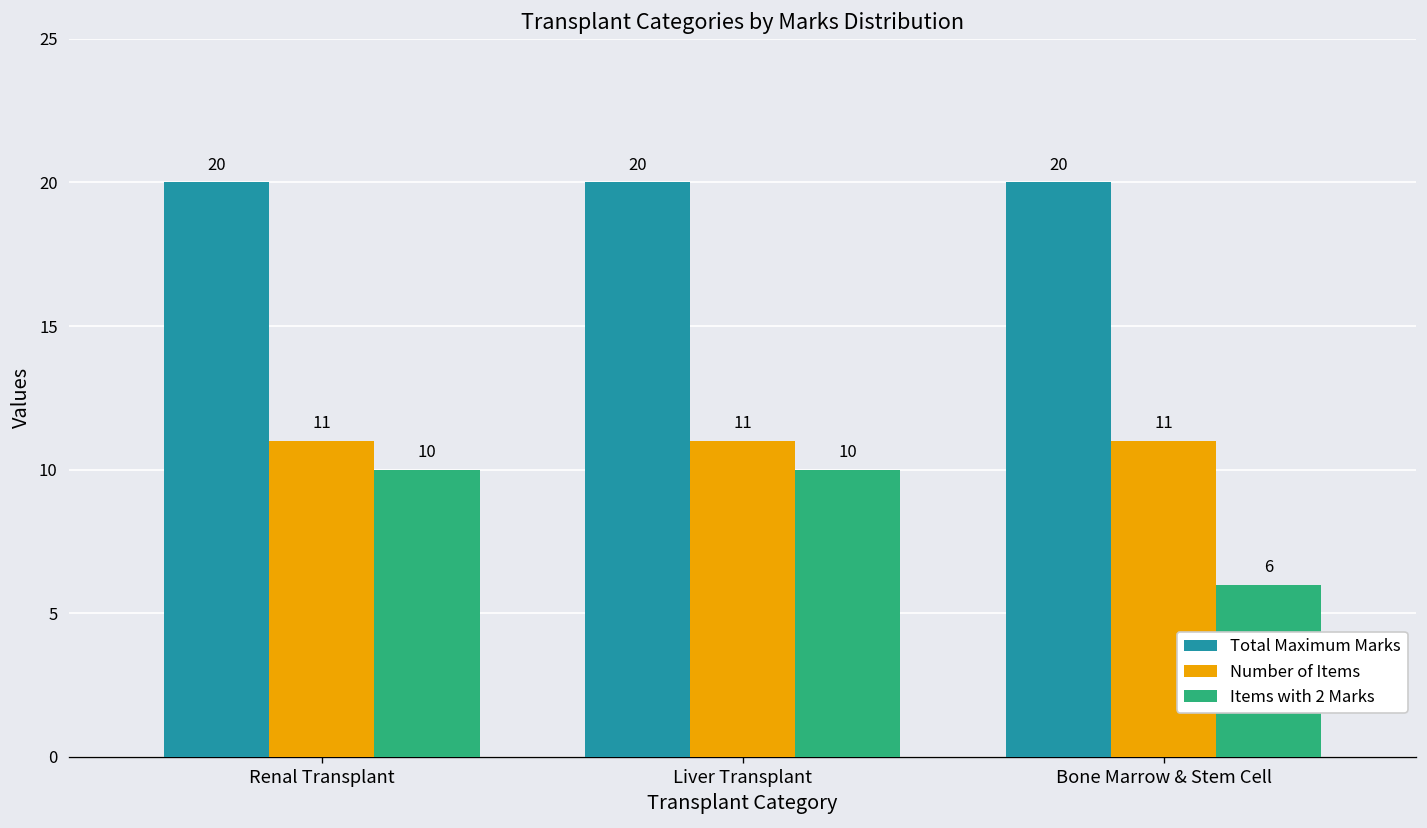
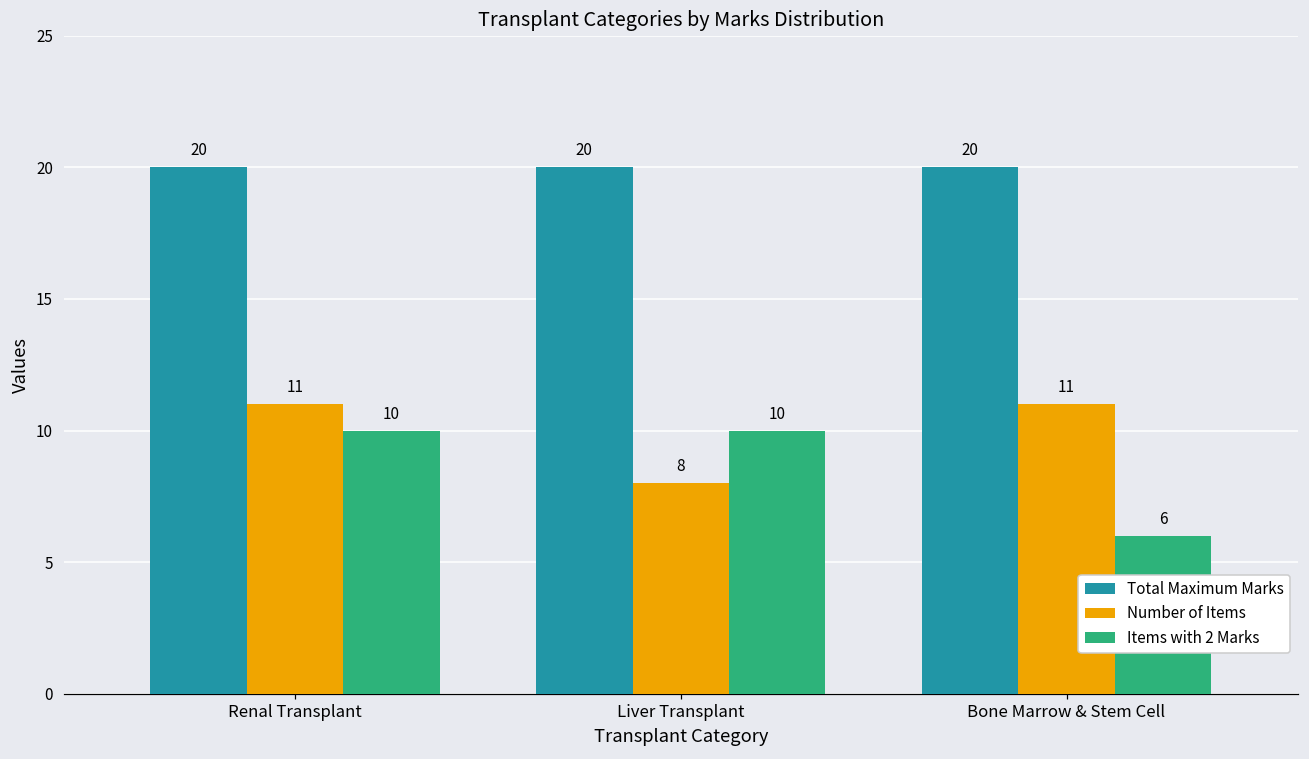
Number of Items, Liver Transplant: 11 -> 8
